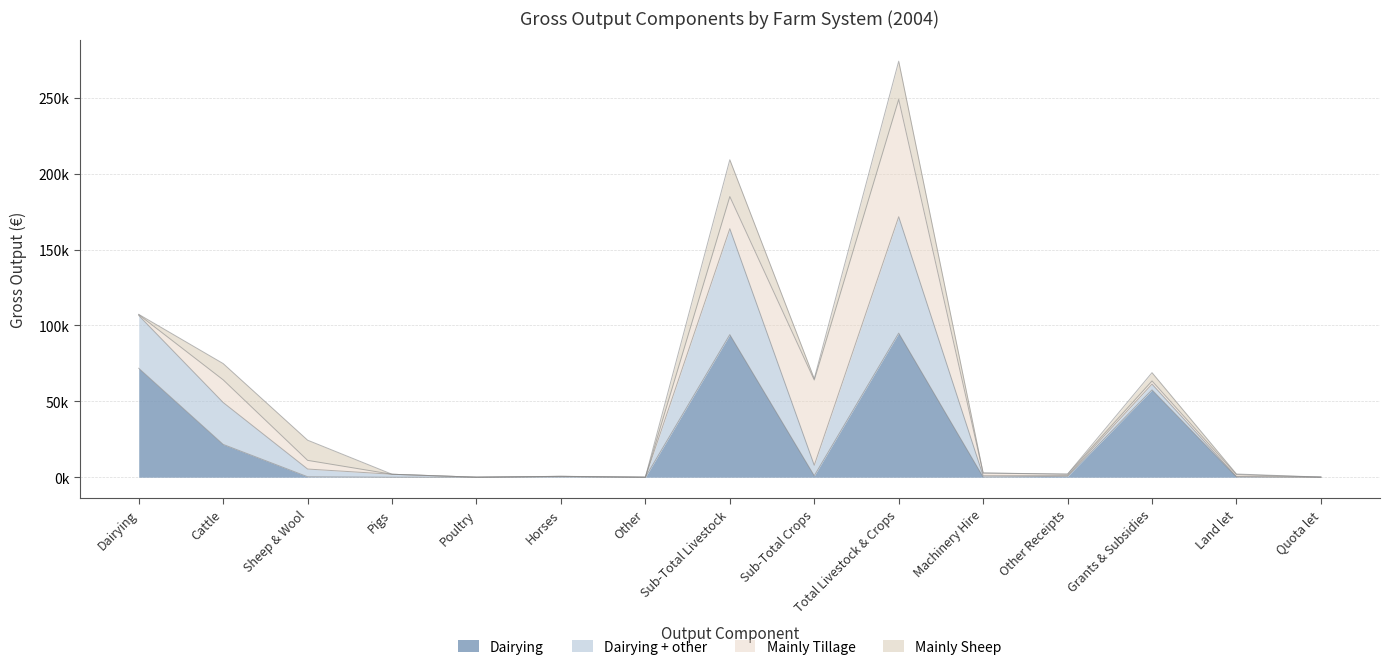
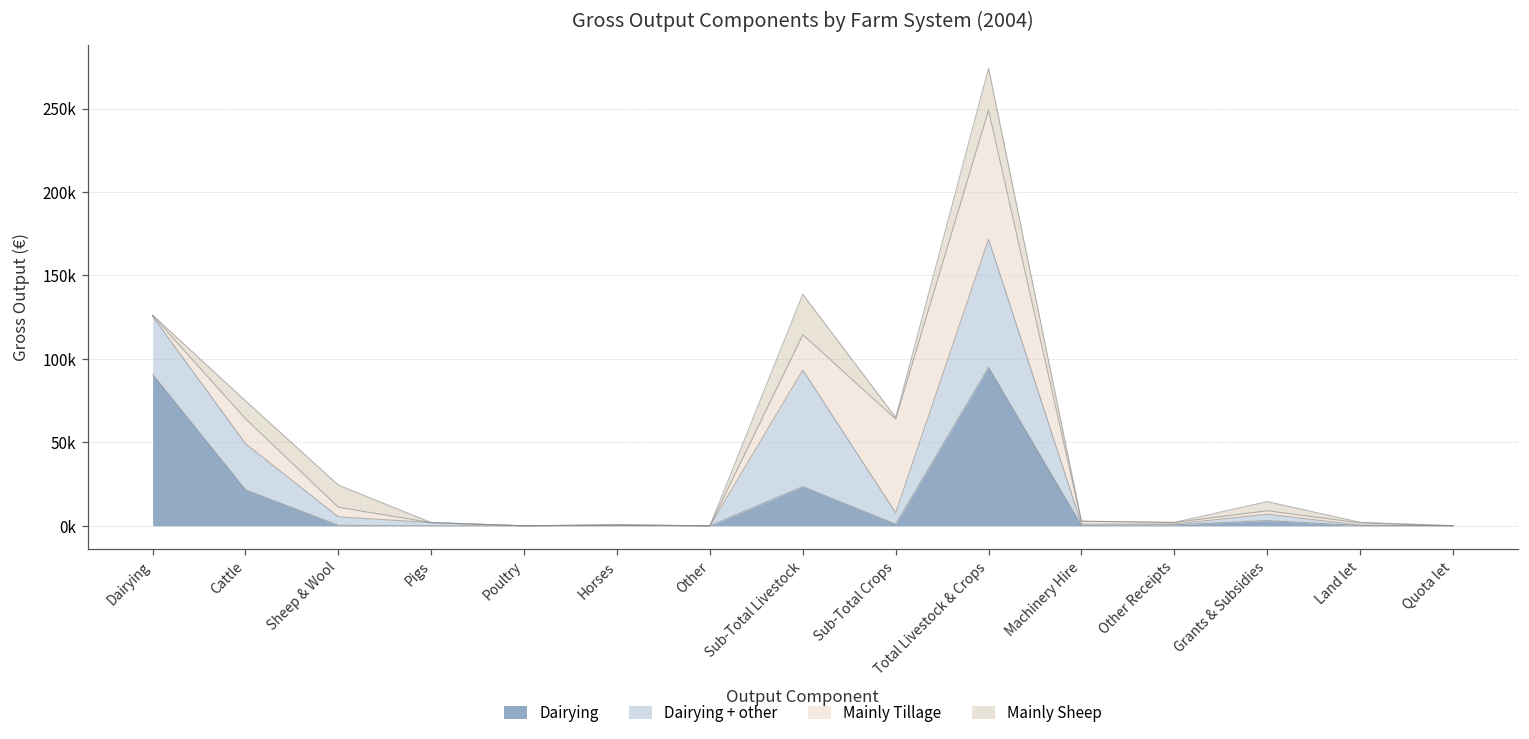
Dairying, Dairying: 72000 -> 91000
Dairying, Sub-Total Livestock: 94000 -> 23000
Dairying, Grants & Subsidies: 58000 -> 3000
